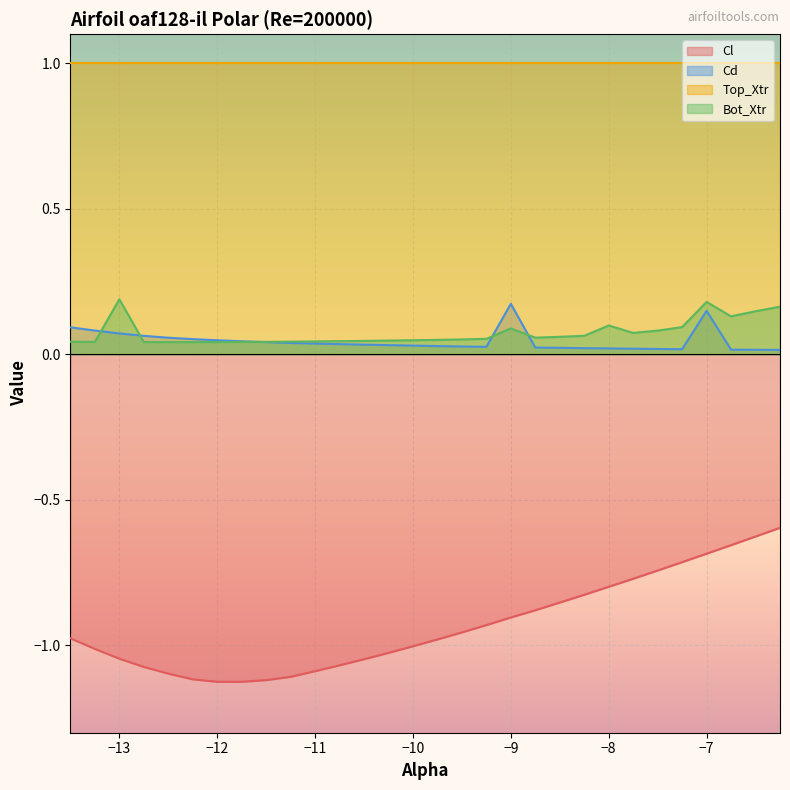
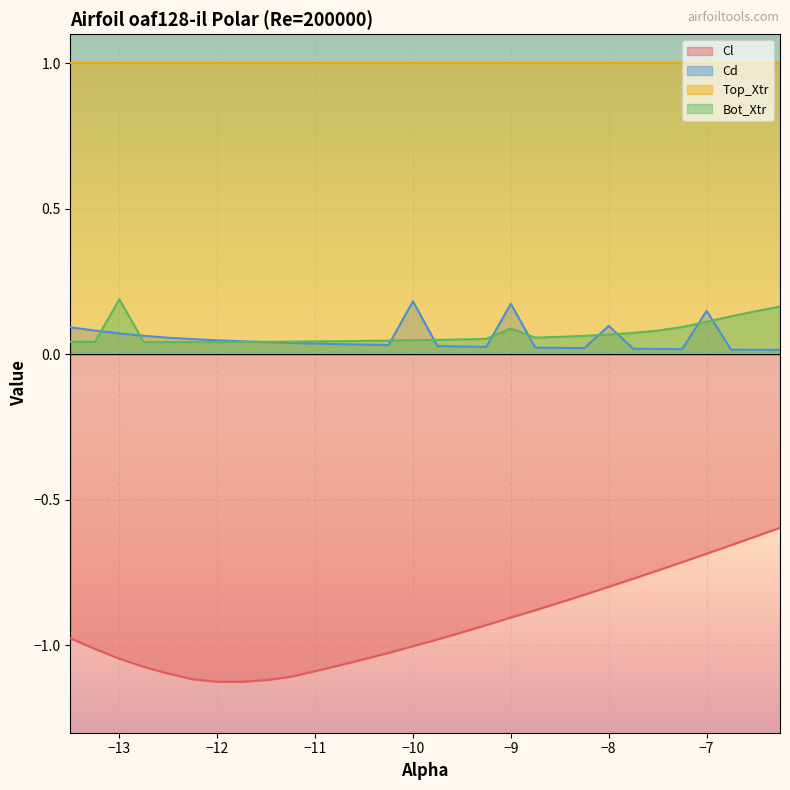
Cd, −10: 0.03 -> 0.18
Cd, −8: 0.02 -> 0.10
Bot_Xtr, −8: 0.10 -> 0.07
Bot_Xtr, −7: 0.18 -> 0.11
